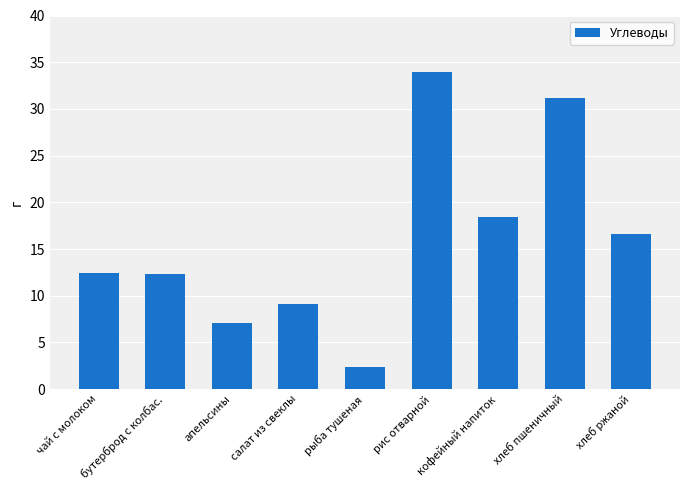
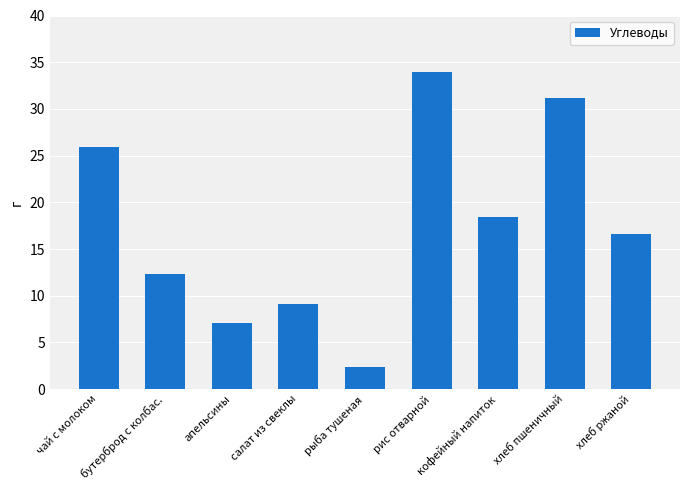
чай с молоком: 12 -> 26
